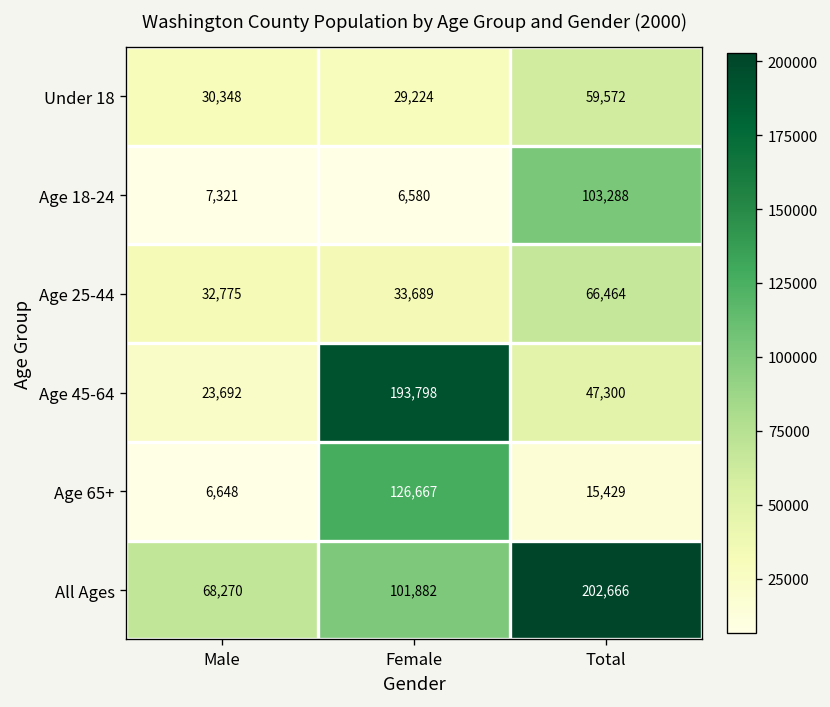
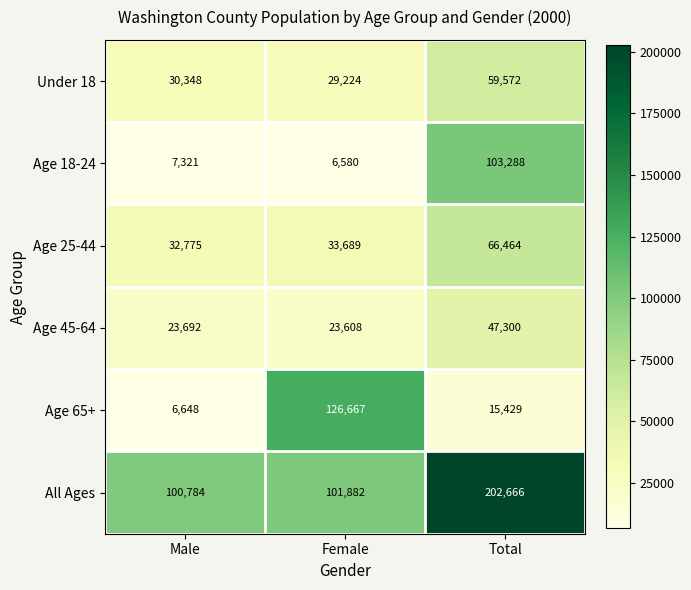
Age 45-64, Female: 193,798 -> 23,608
All Ages, Male: 68,270 -> 100,784
